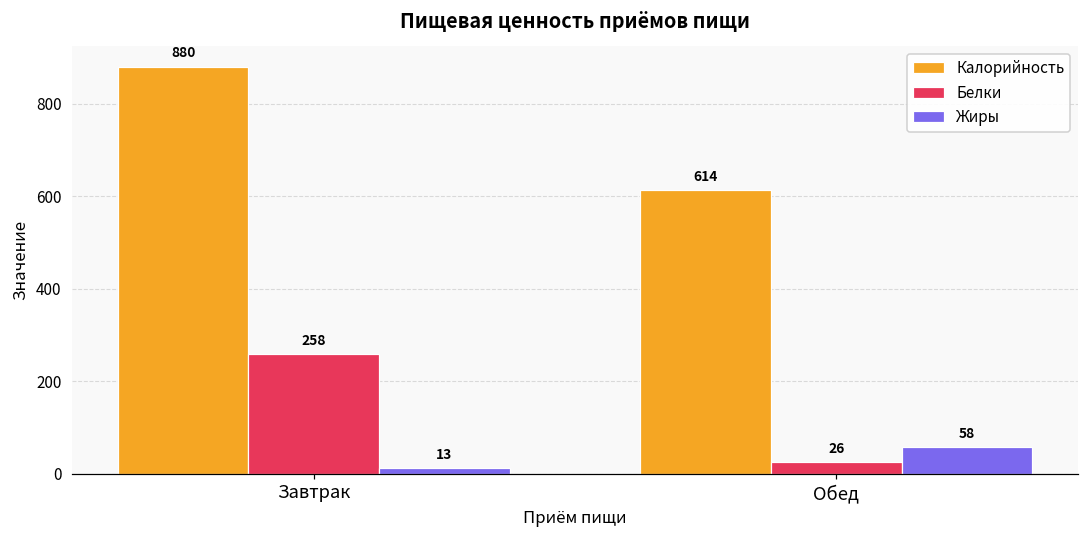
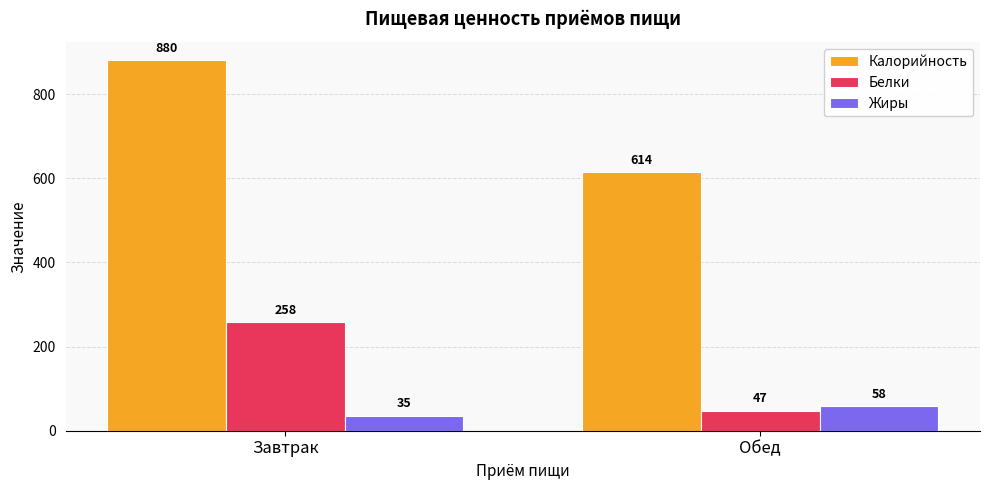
Жиры, Завтрак: 13 -> 35
Белки, Обед: 26 -> 47
